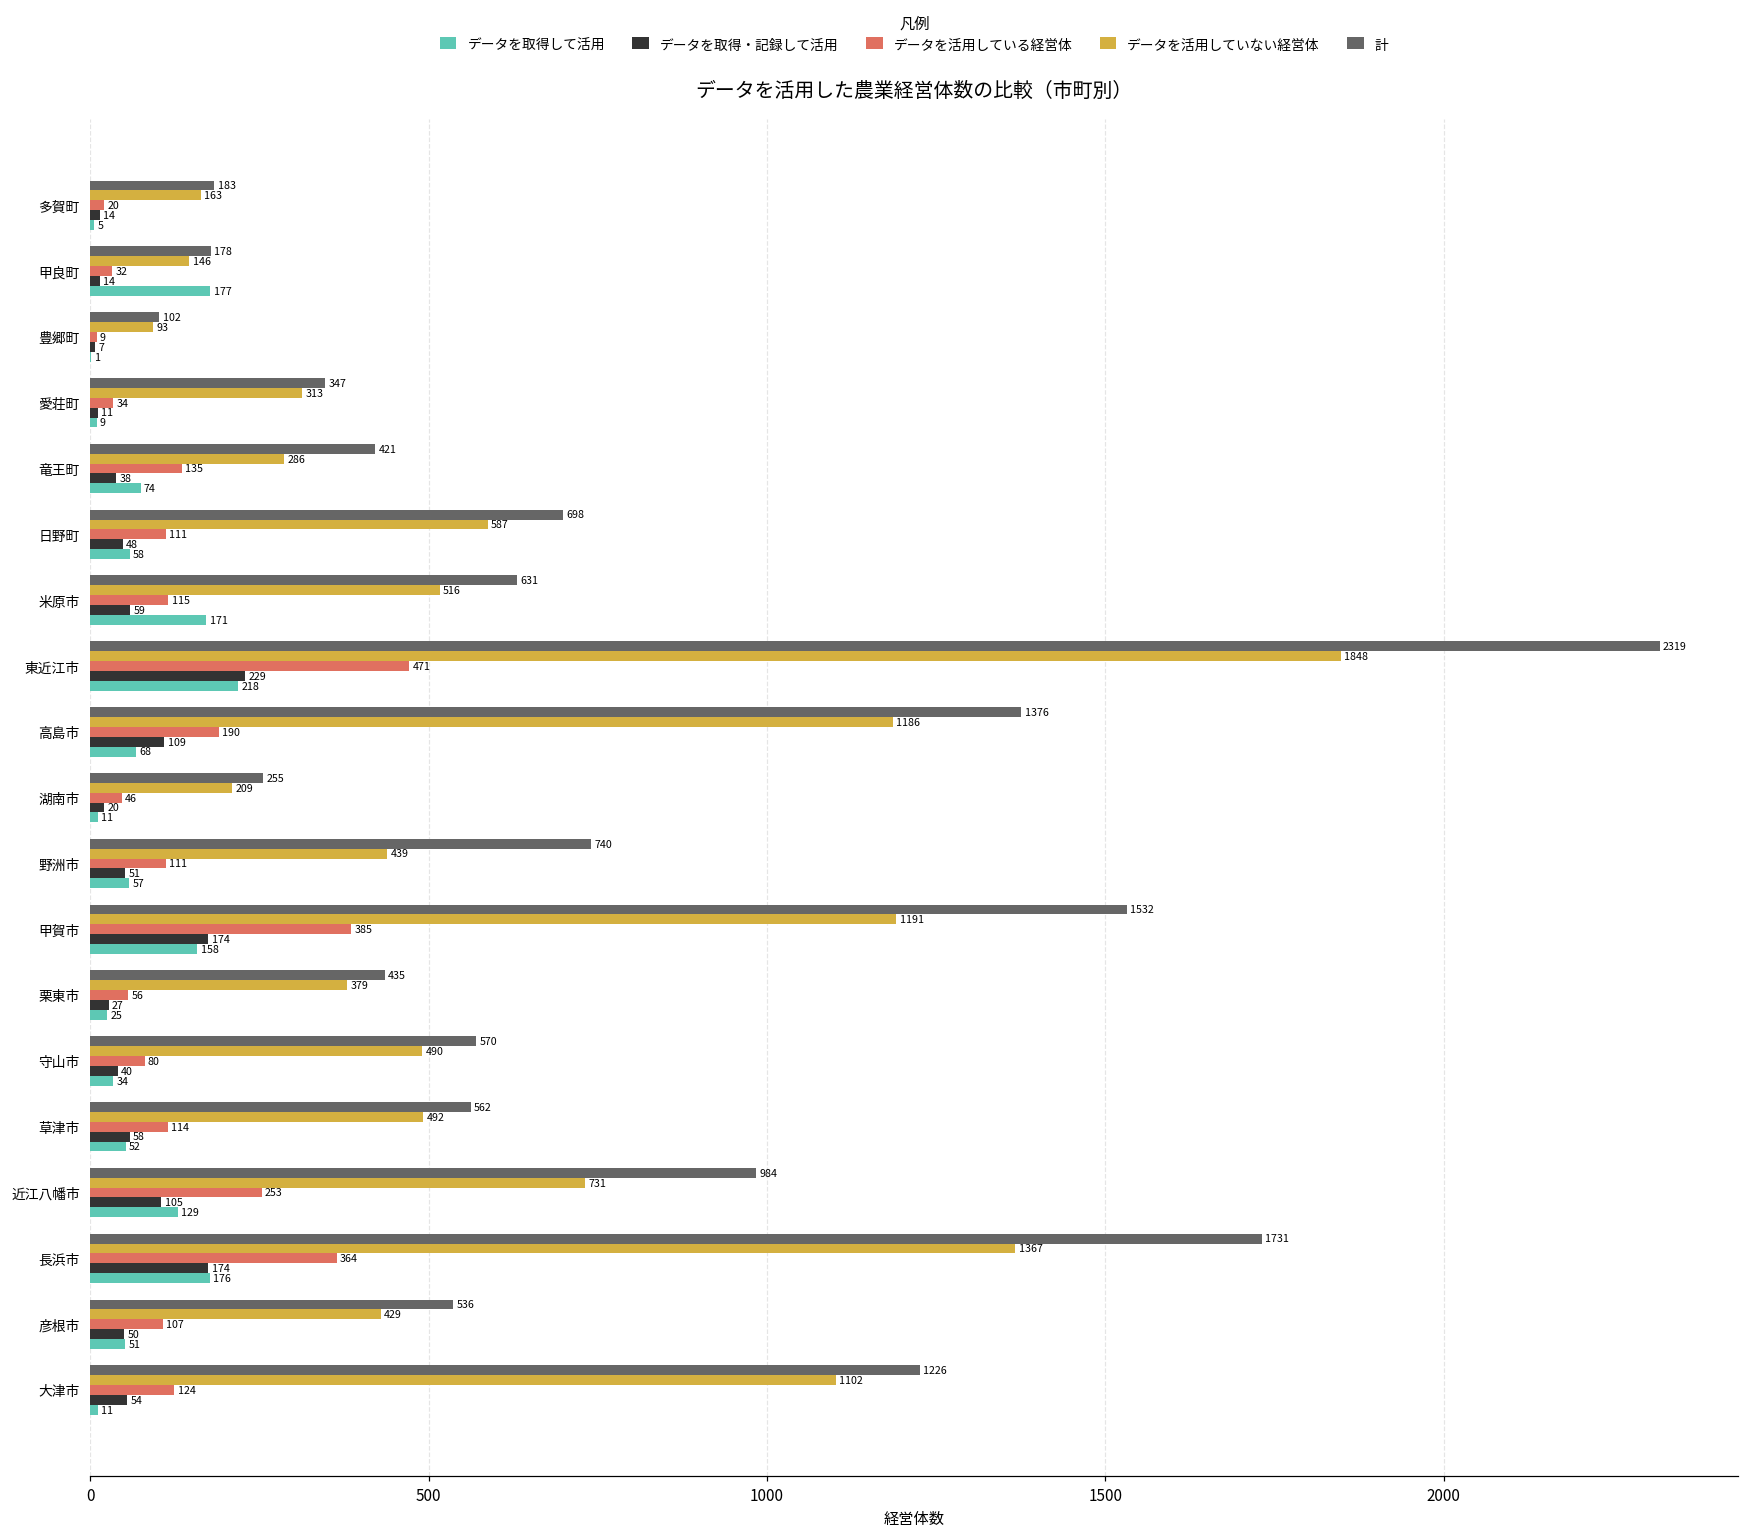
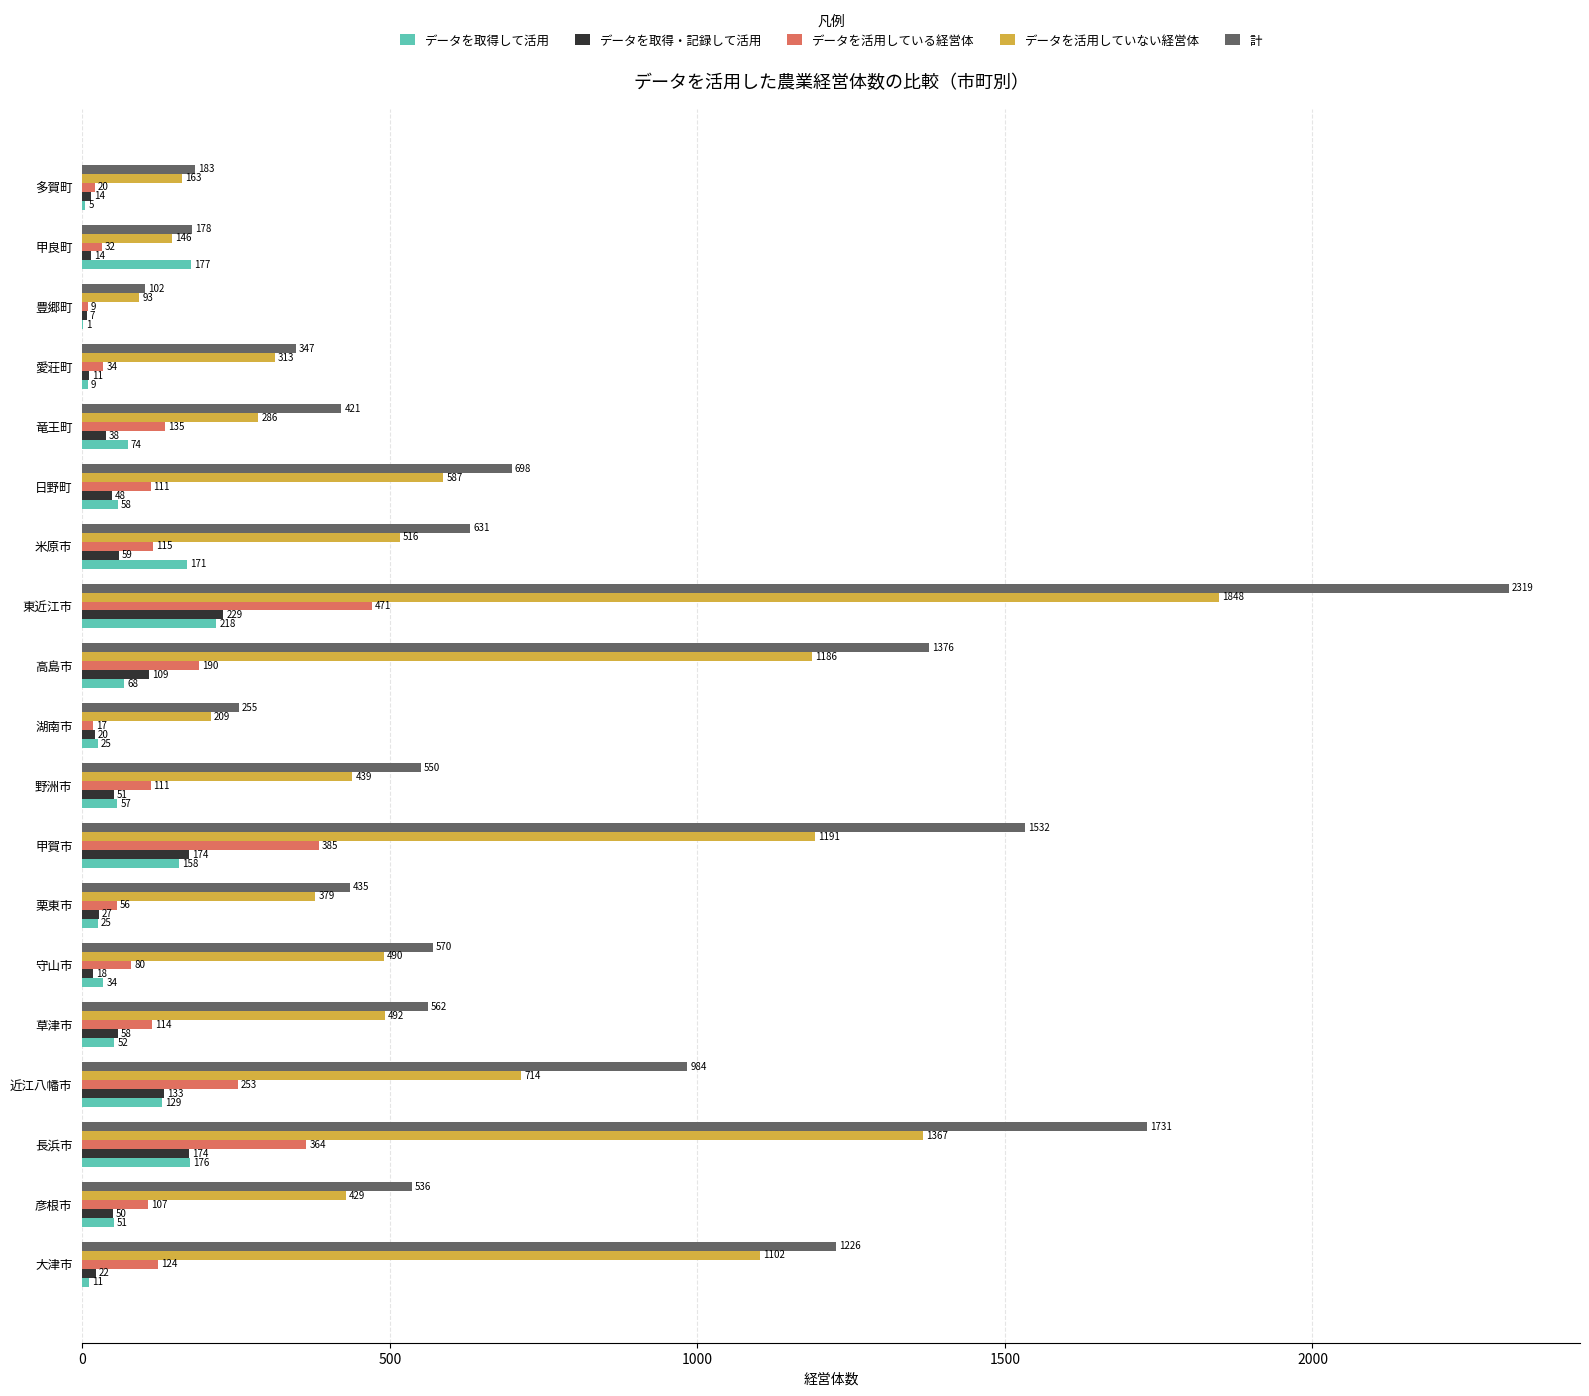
データを活用している経営体, 湖南市: 46 -> 17
データを取得して活用, 湖南市: 11 -> 25
計, 野洲市: 740 -> 550
データを取得・記録して活用, 守山市: 40 -> 18
データを活用していない経営体, 近江八幡市: 731 -> 714
データを取得・記録して活用, 近江八幡市: 105 -> 133
データを取得・記録して活用, 大津市: 54 -> 22
